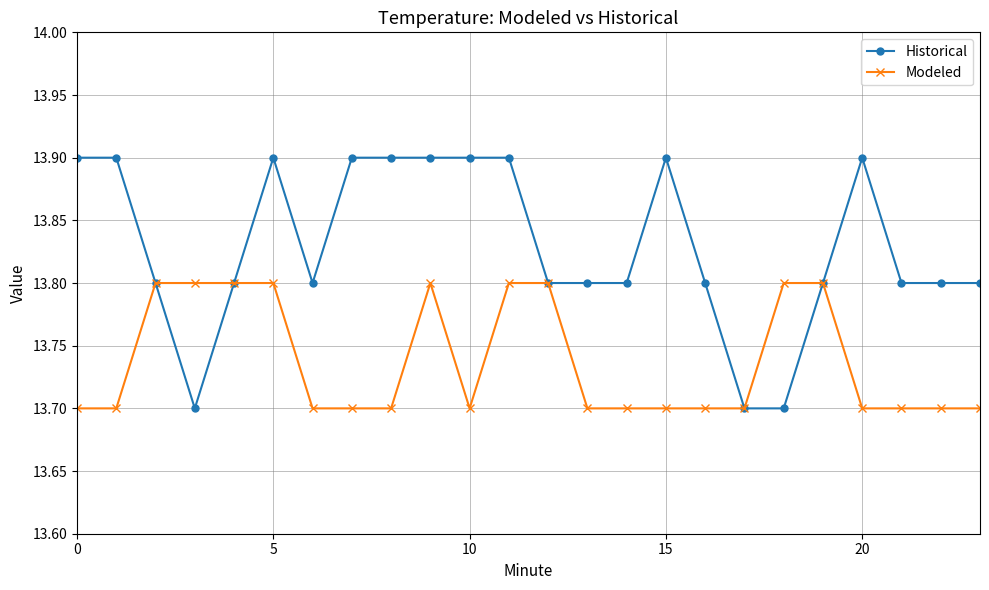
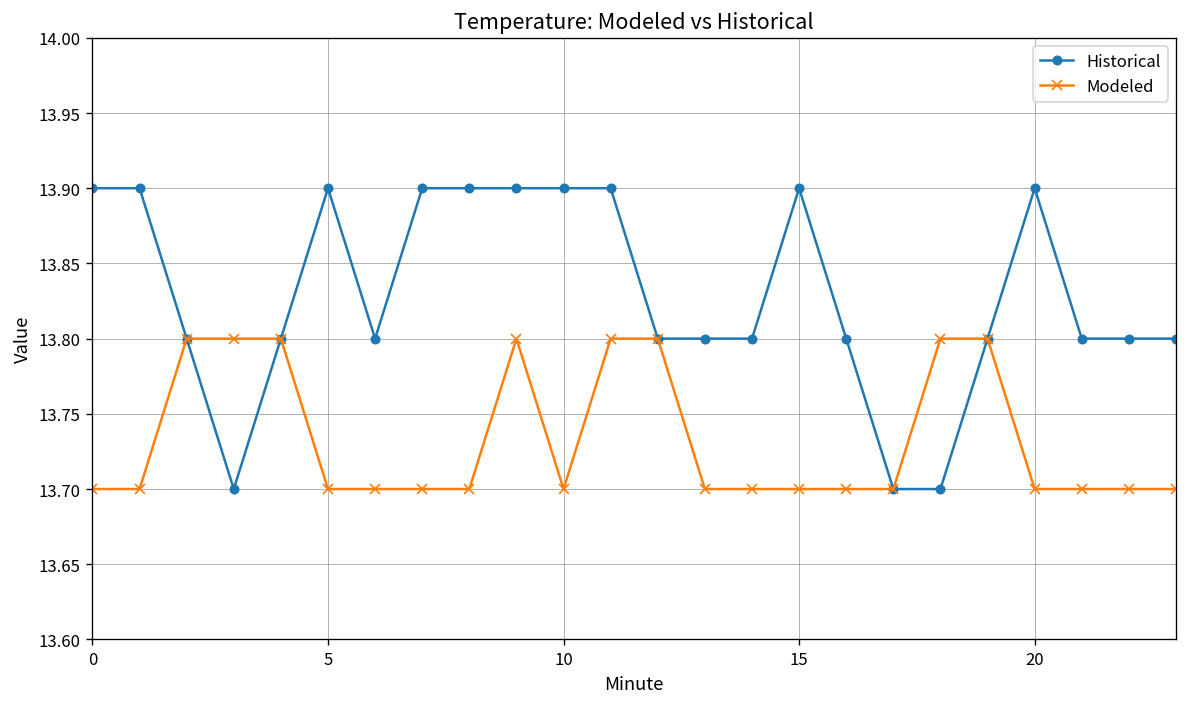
Modeled, 5: 13.8 -> 13.7
